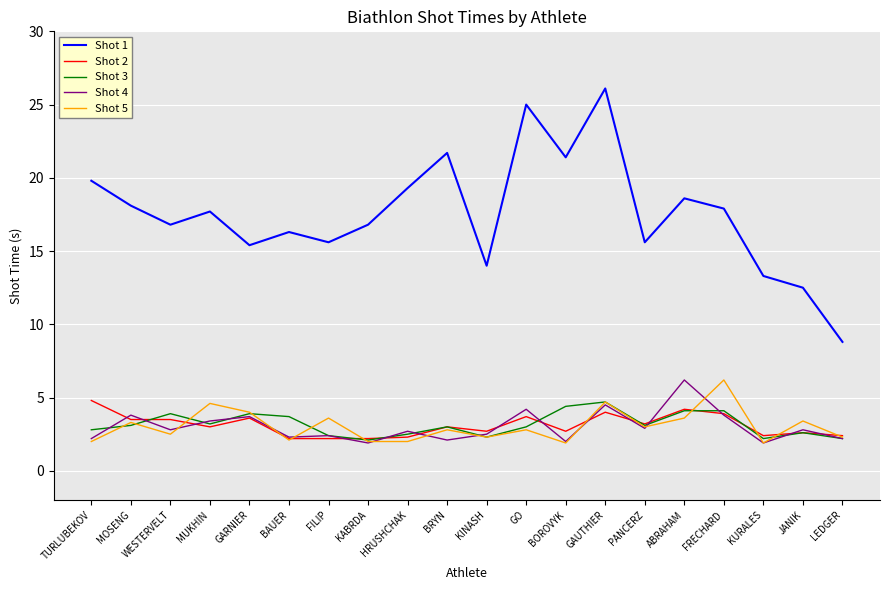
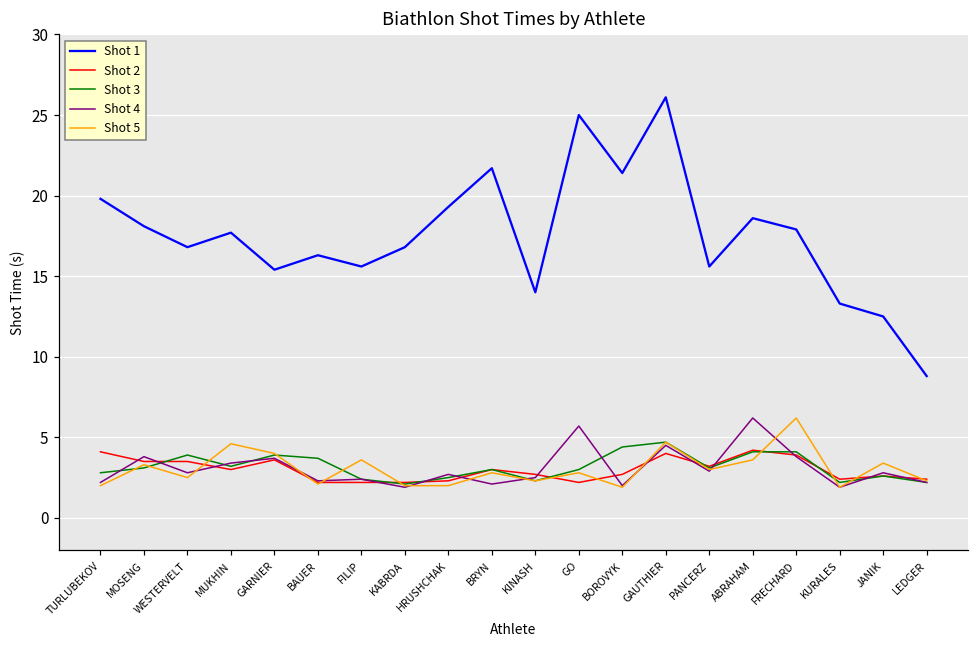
Shot 2, TURLUBEKOV: 4.8 -> 4.1
Shot 2, GO: 3.7 -> 2.2
Shot 4, GO: 4.2 -> 5.7
